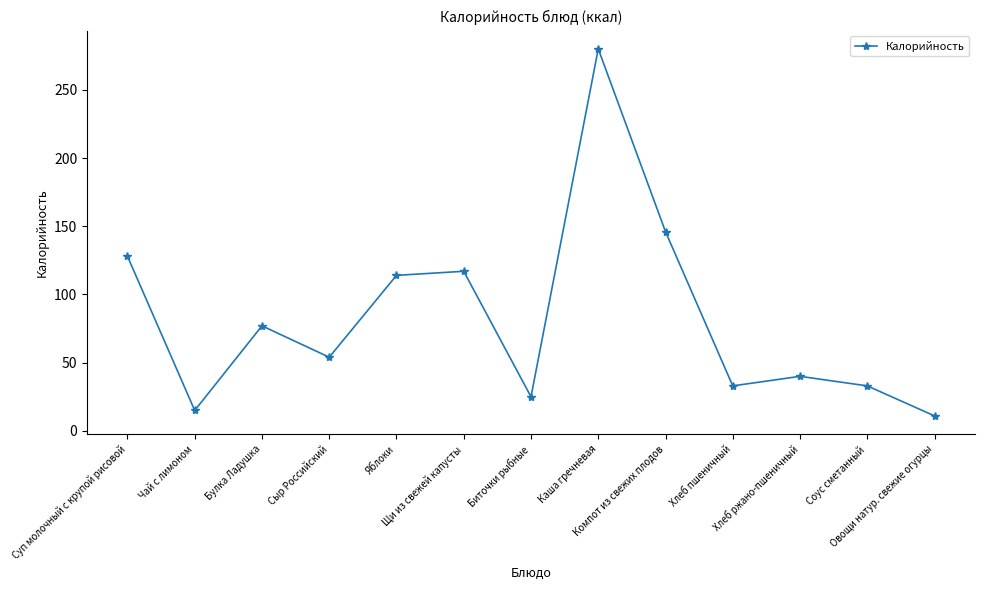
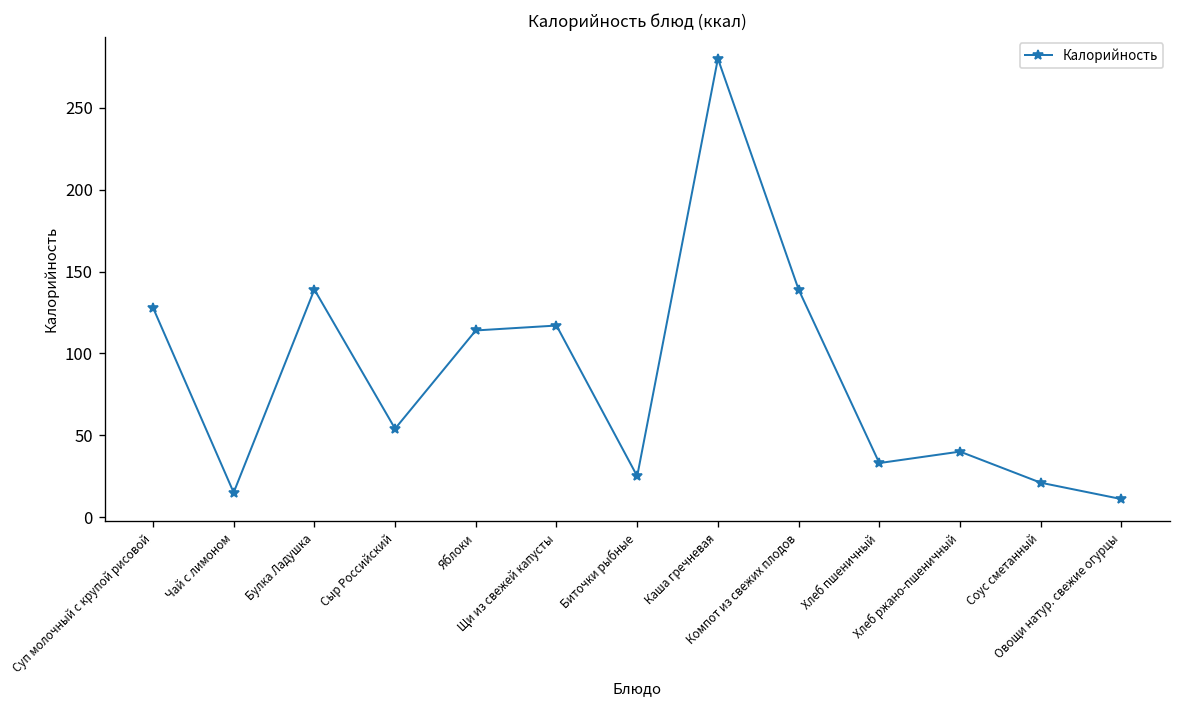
Булка Ладушка: 77 -> 139
Компот из свежих плодов: 146 -> 139
Соус сметанный: 33 -> 21
